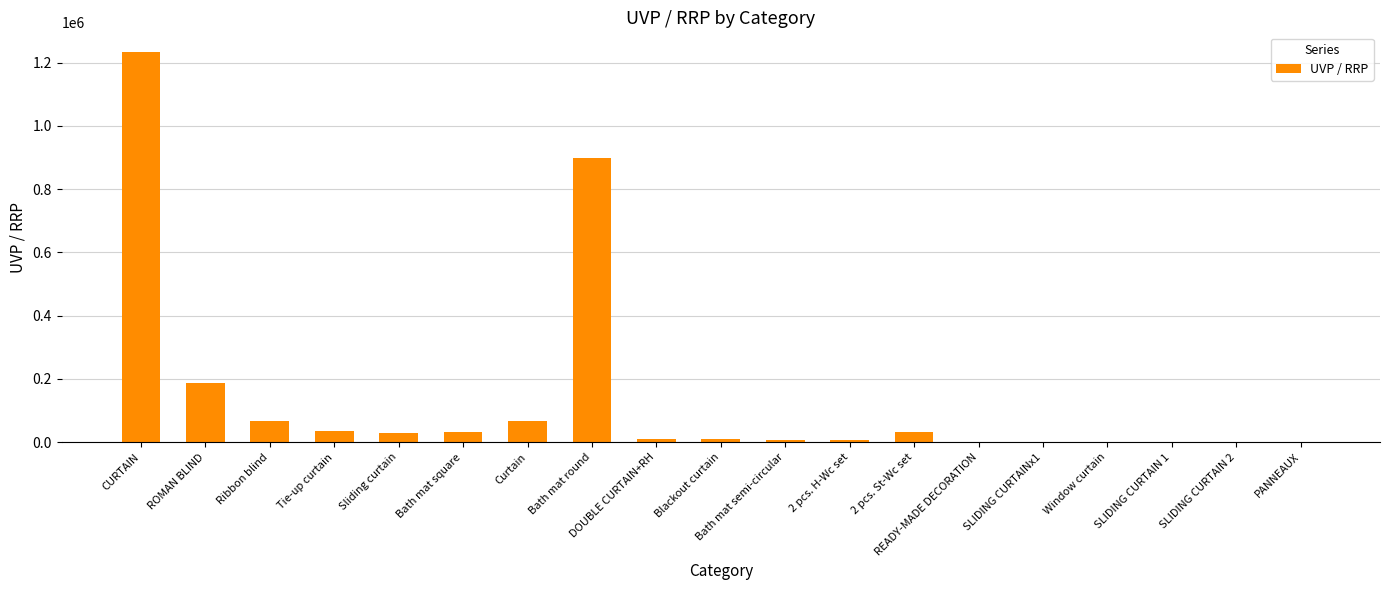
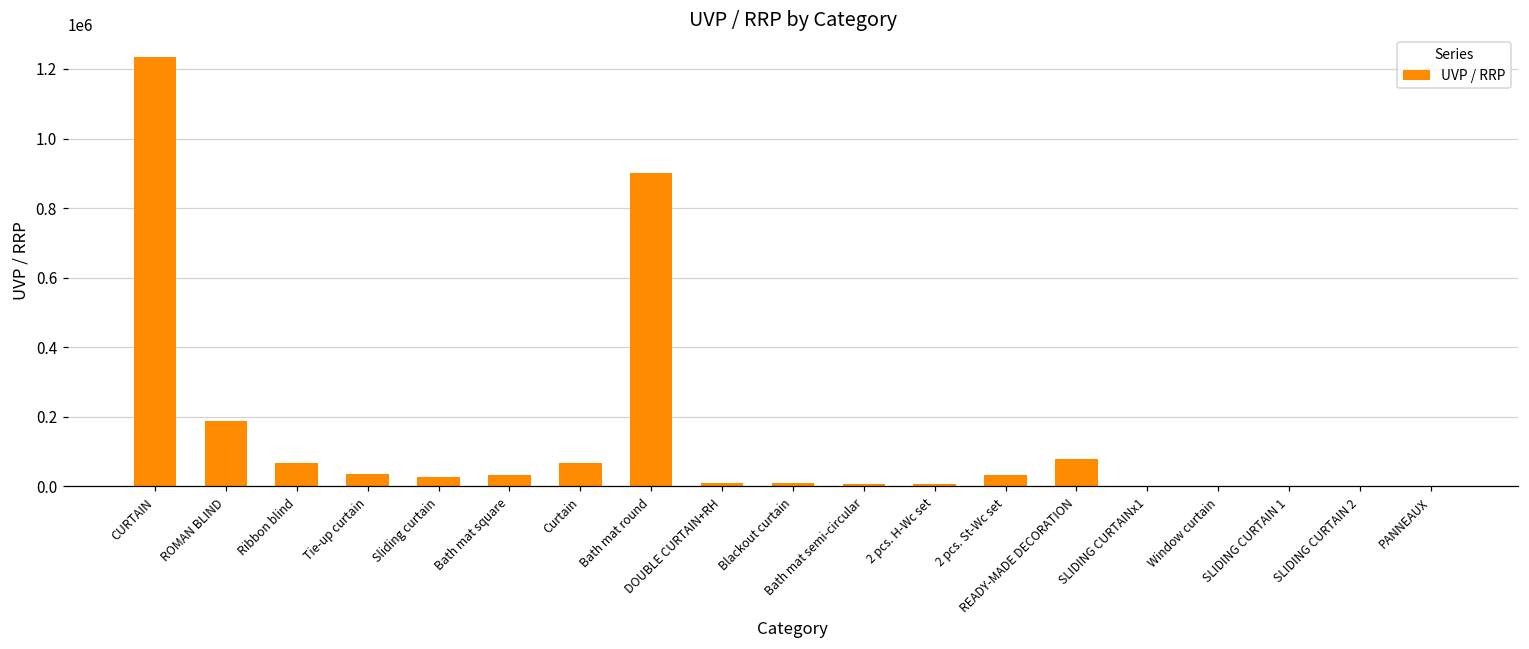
READY-MADE DECORATION: 0 -> 80000
